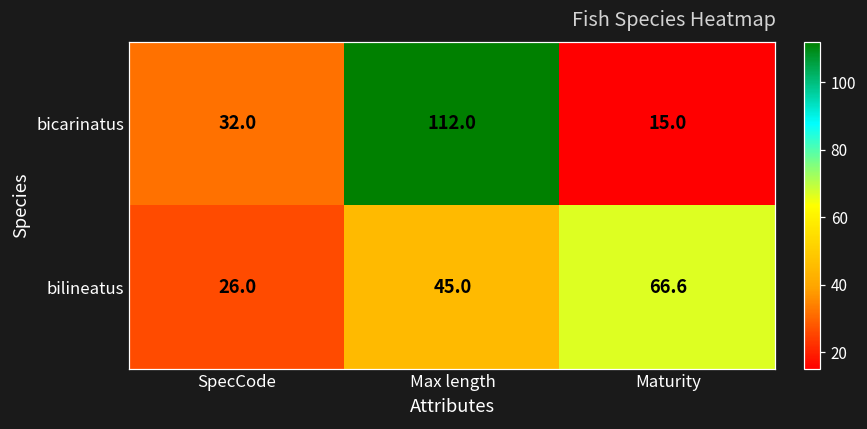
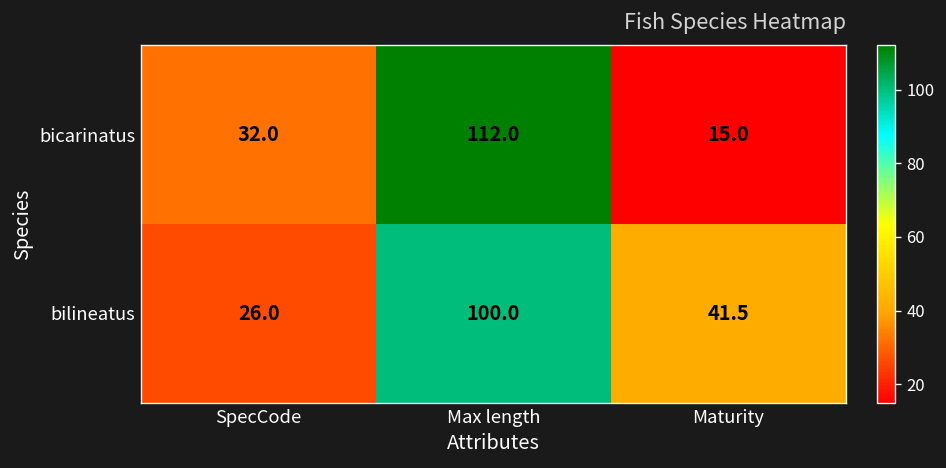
bilineatus, Max length: 45.0 -> 100.0
bilineatus, Maturity: 66.6 -> 41.5
